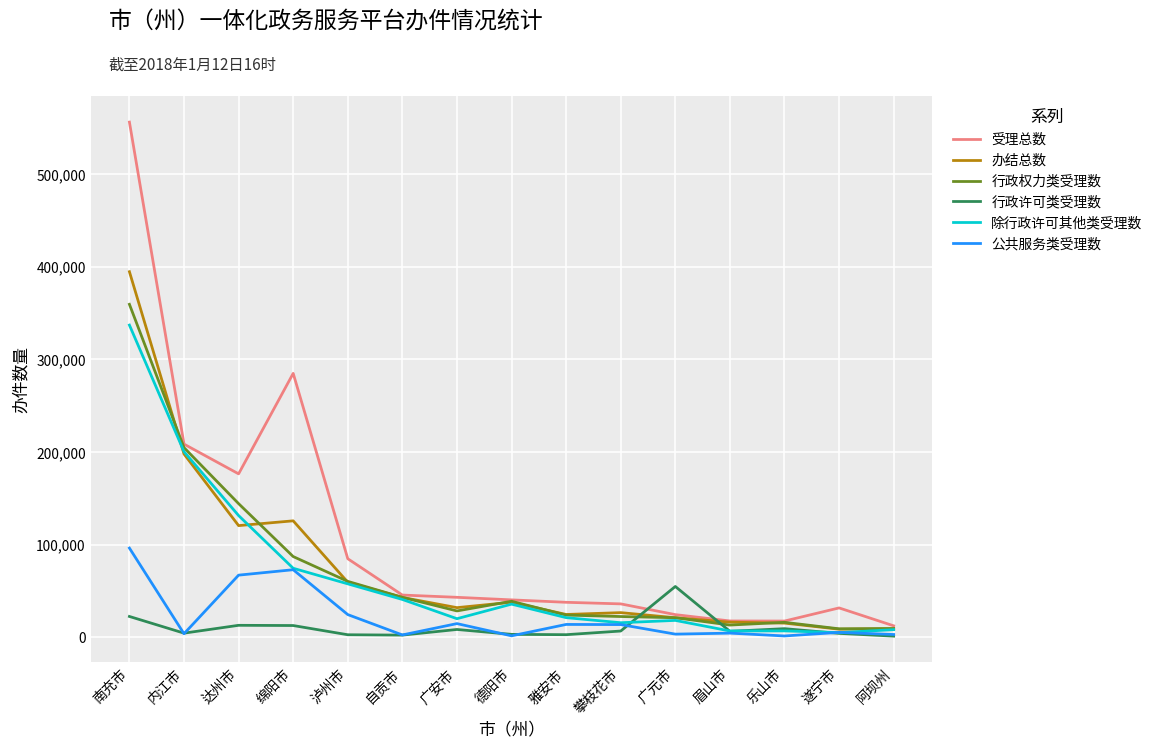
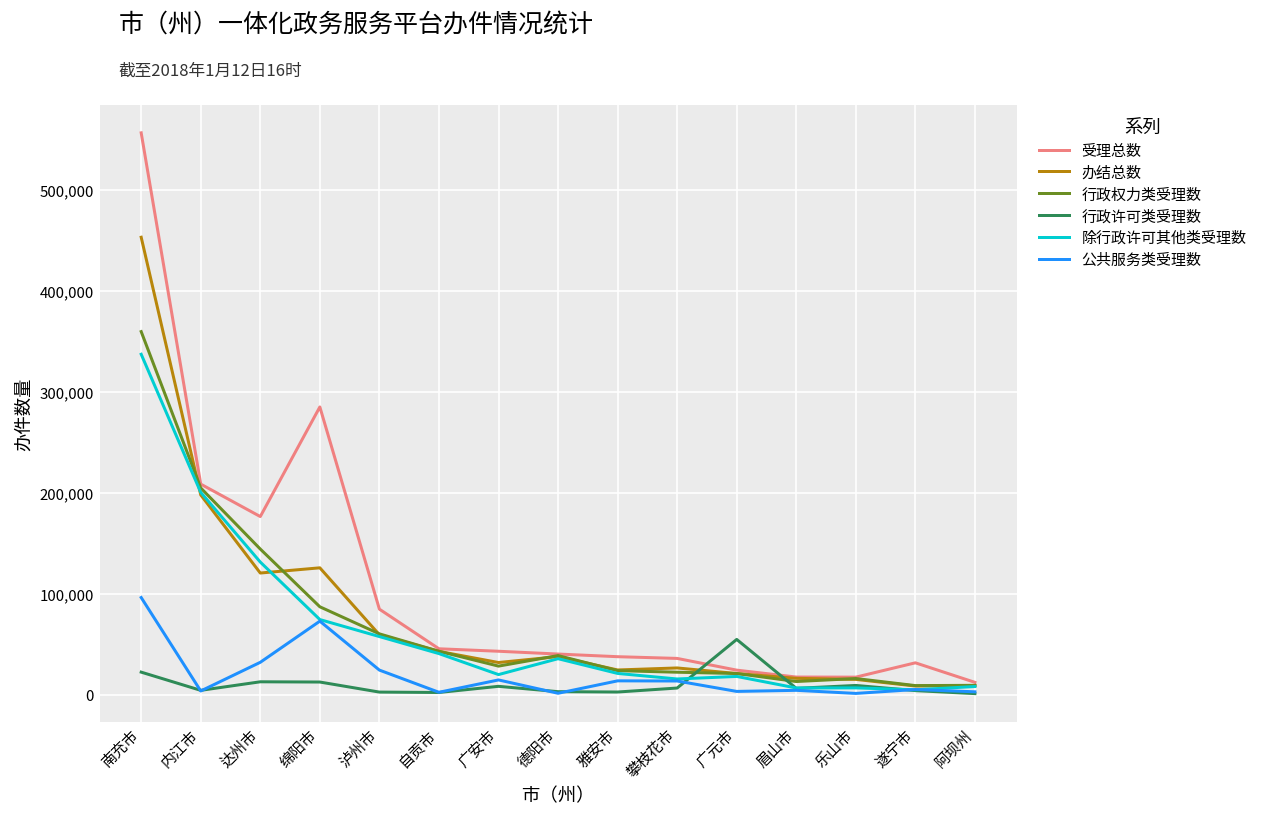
办结总数, 南充市: 390,000 -> 450,000
公共服务类受理数, 达州市: 70,000 -> 30,000
